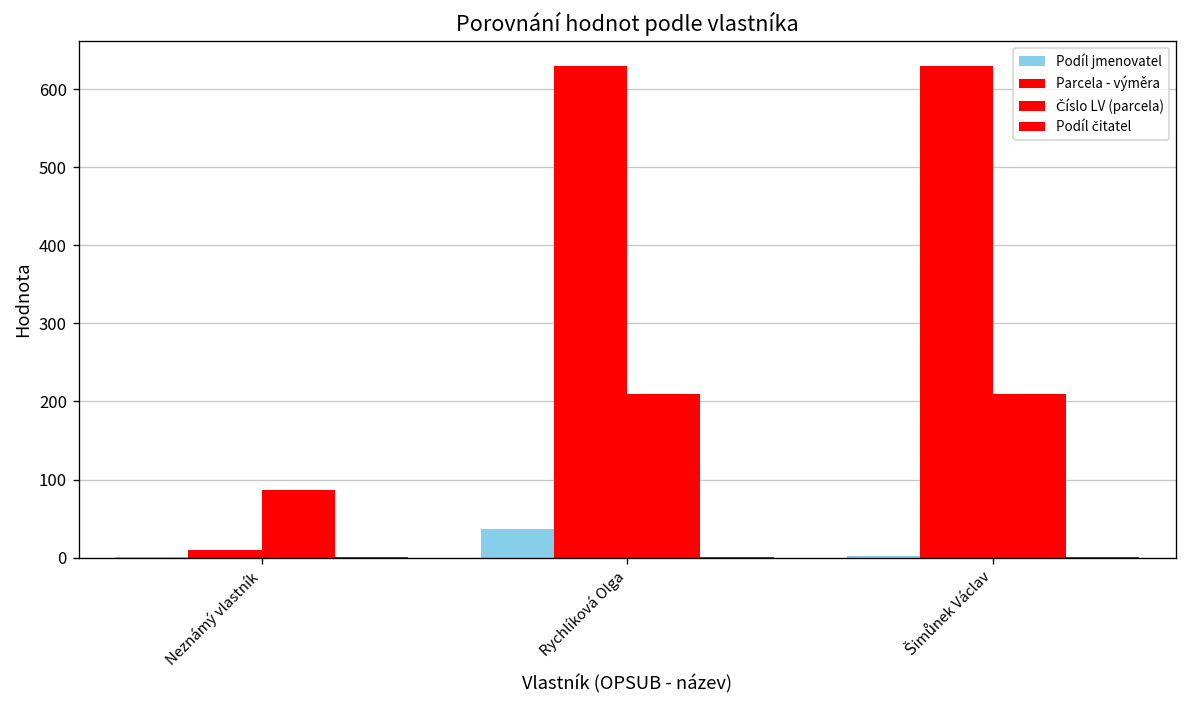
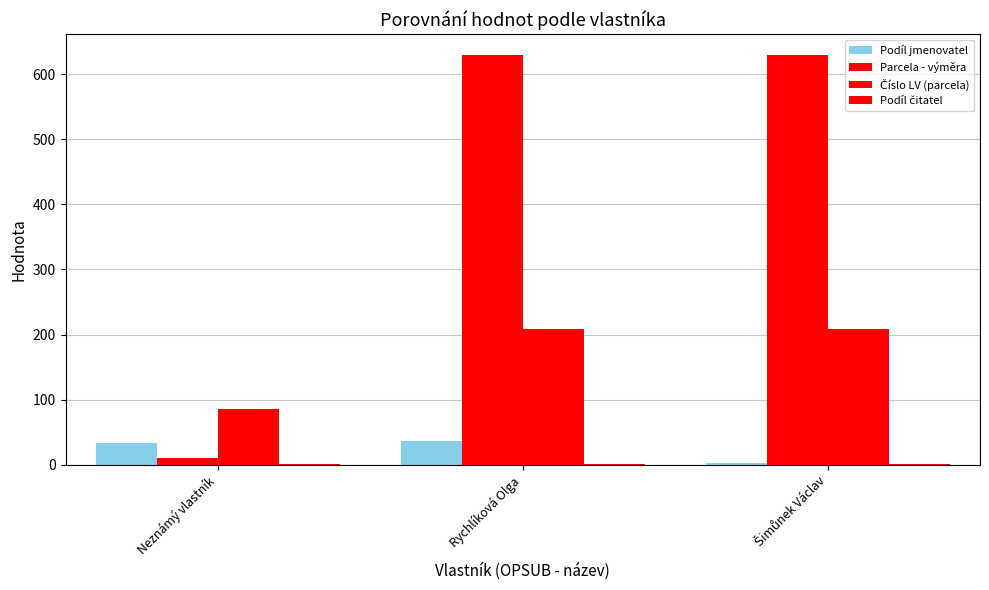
Podíl jmenovatel, Neznámý vlastník: 0 -> 30
